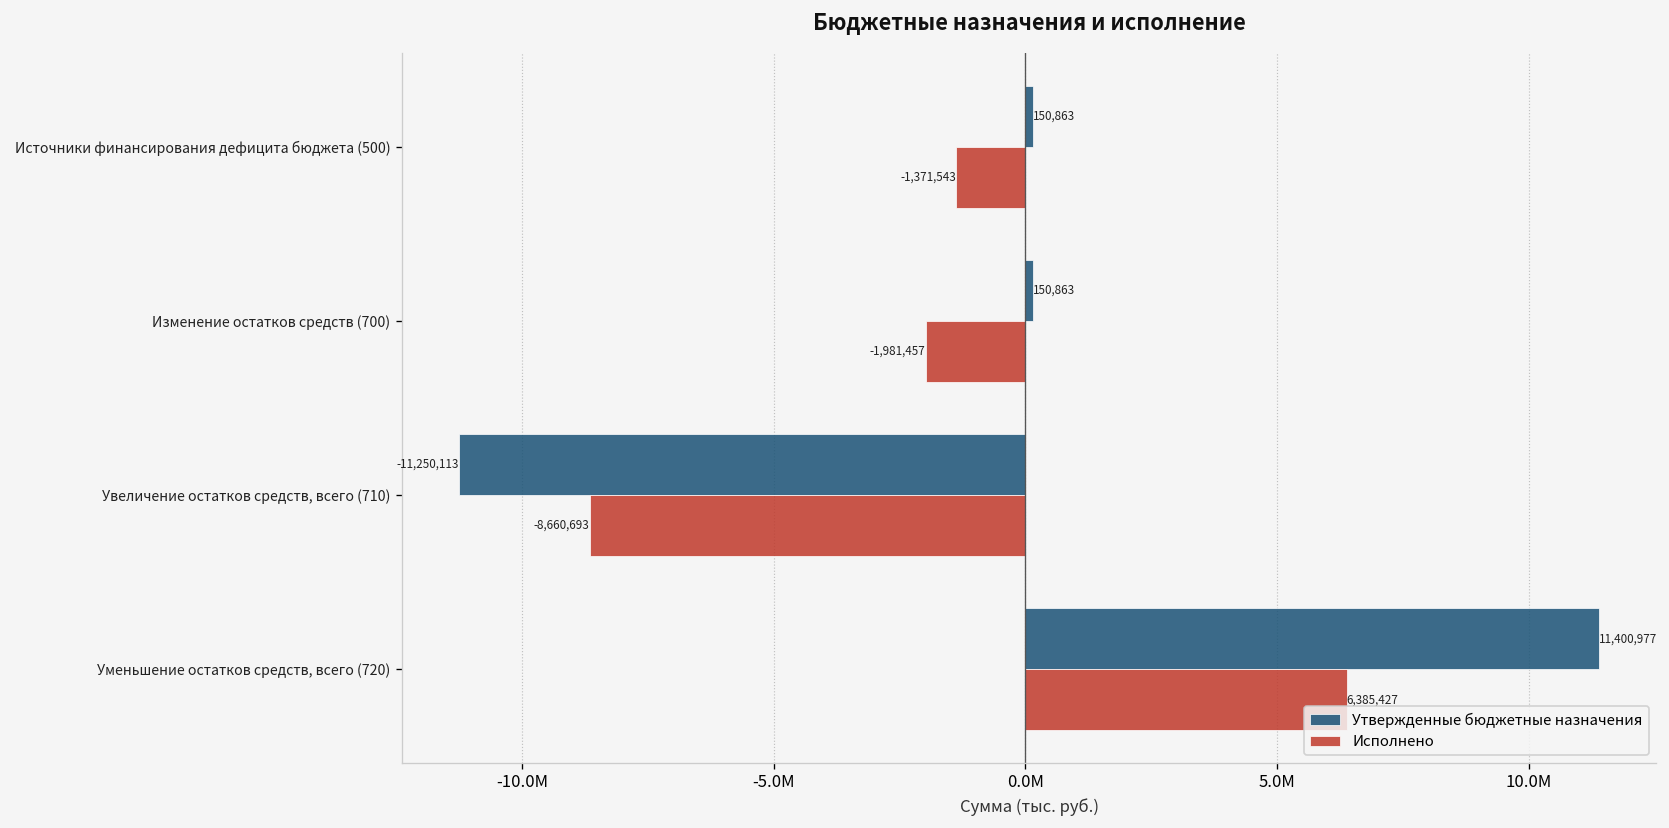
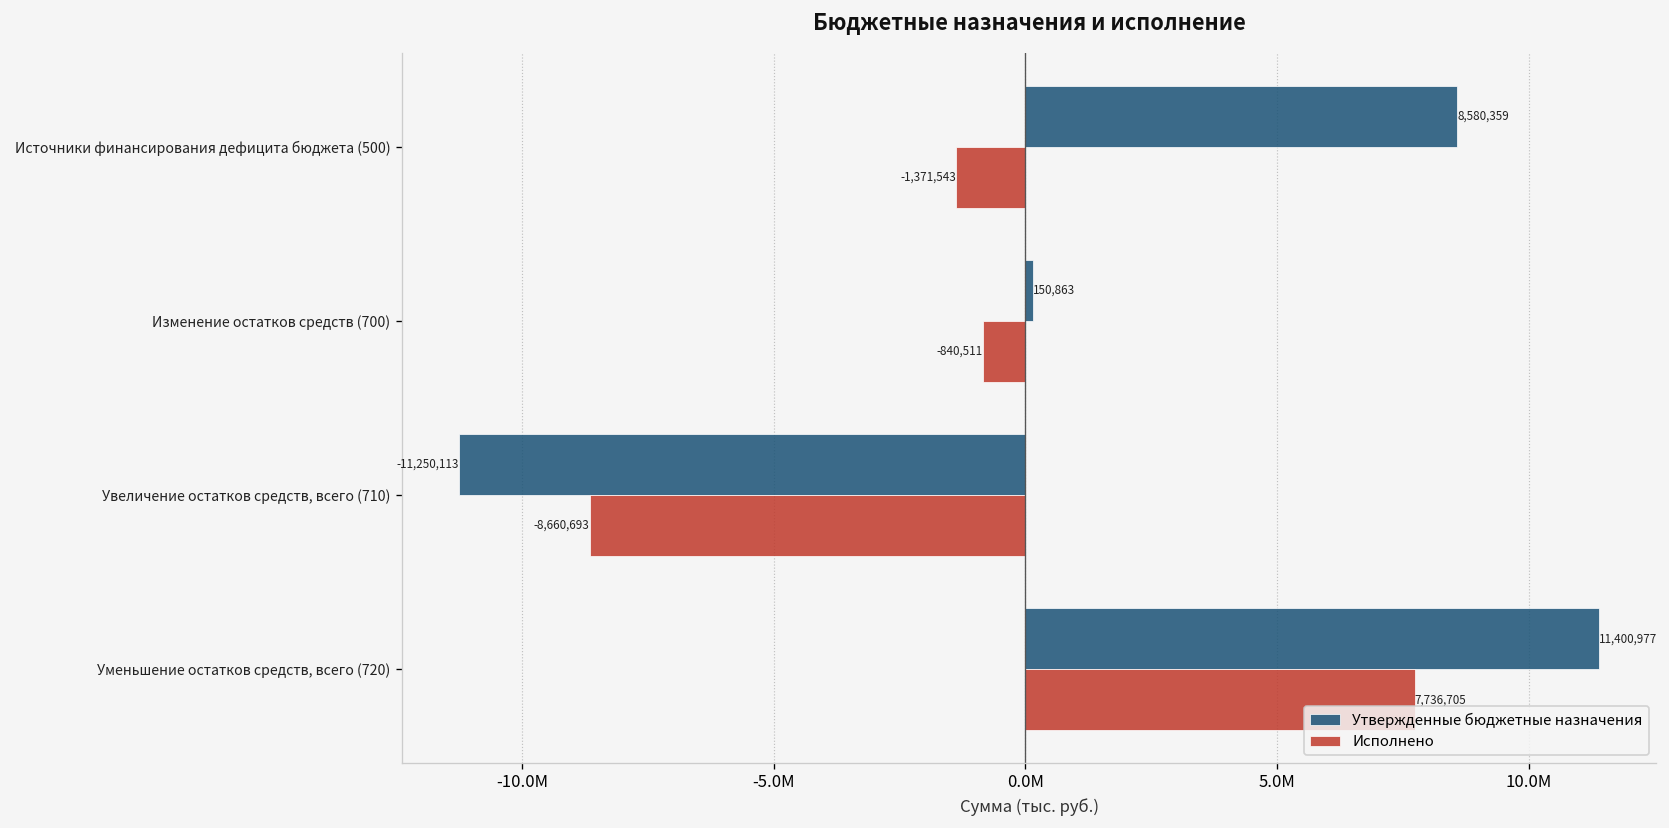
Утвержденные бюджетные назначения, Источники финансирования дефицита бюджета (500): 150,863 -> 8,580,359
Исполнено, Изменение остатков средств (700): -1,981,457 -> -840,511
Исполнено, Уменьшение остатков средств, всего (720): 6400000 -> 7700000
